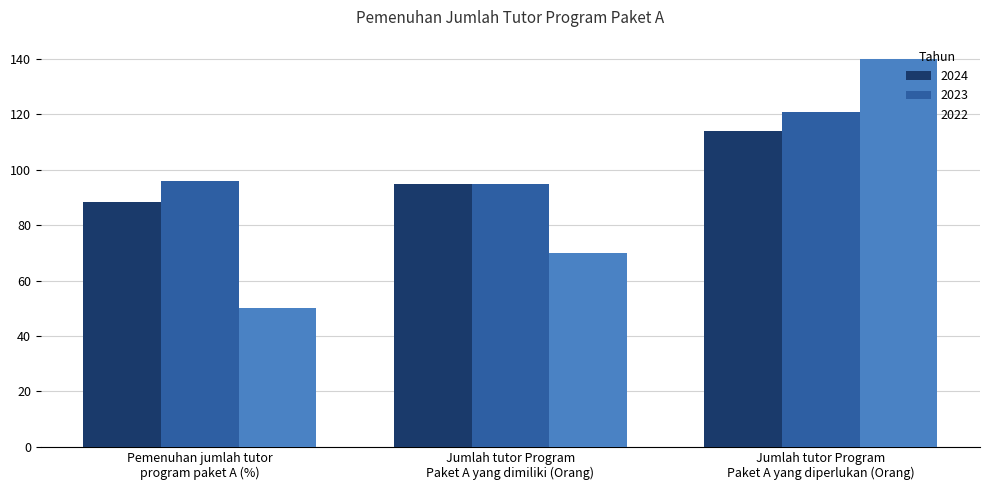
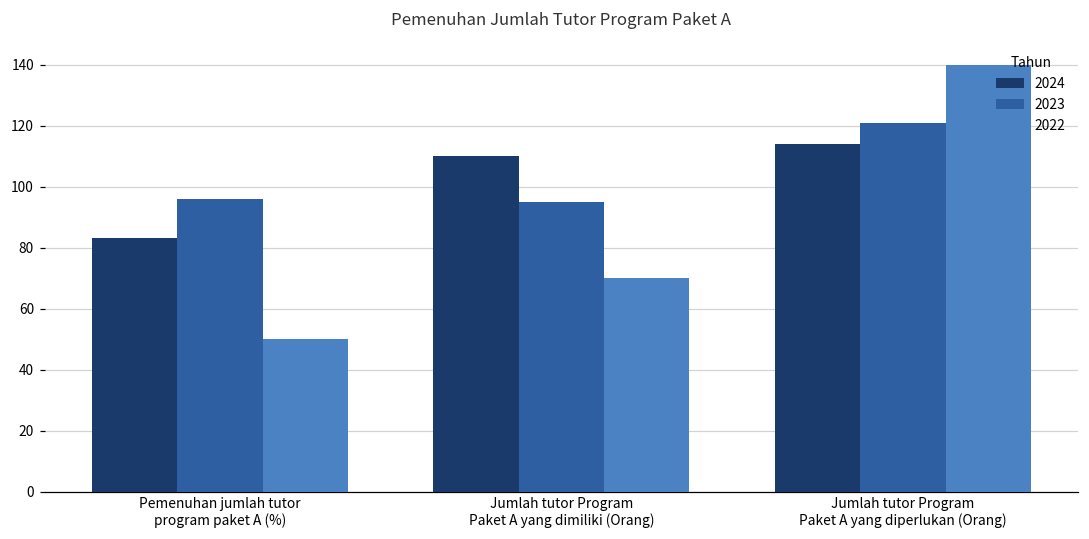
2024, Pemenuhan jumlah tutor program paket A (%): 88 -> 83
2024, Jumlah tutor Program Paket A yang dimiliki (Orang): 95 -> 110
